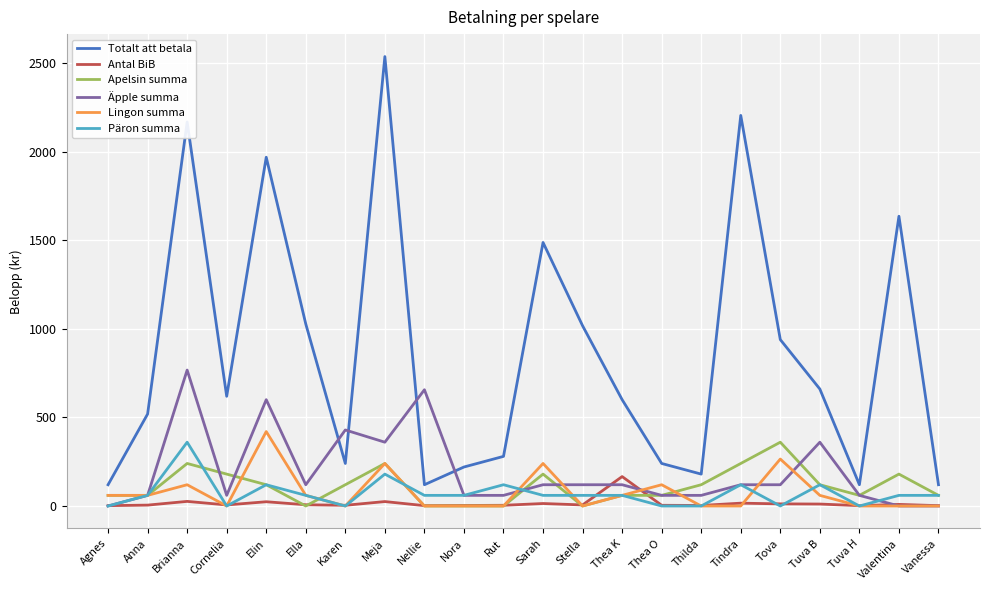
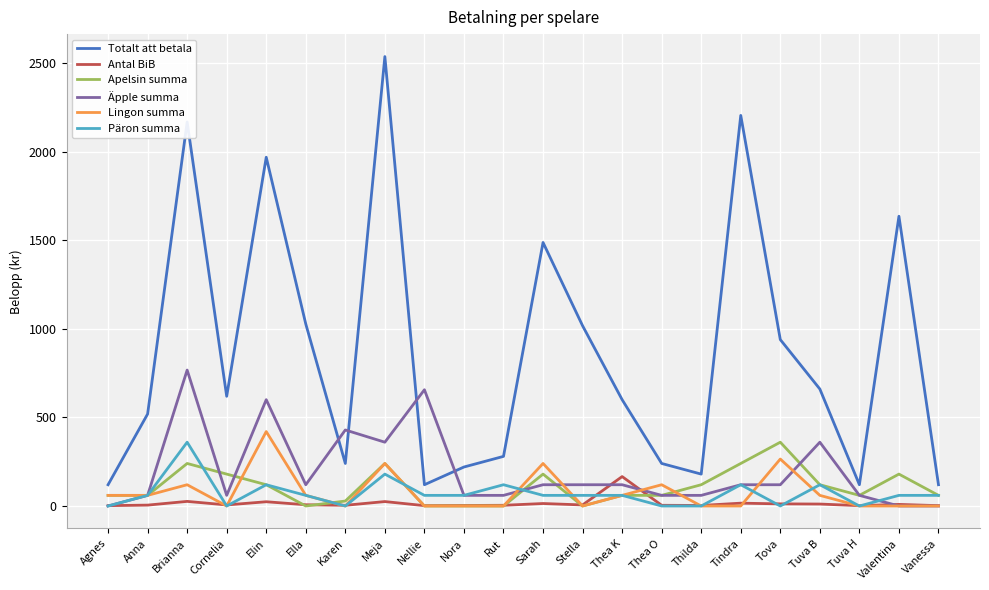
Apelsin summa, Karen: 120 -> 30
